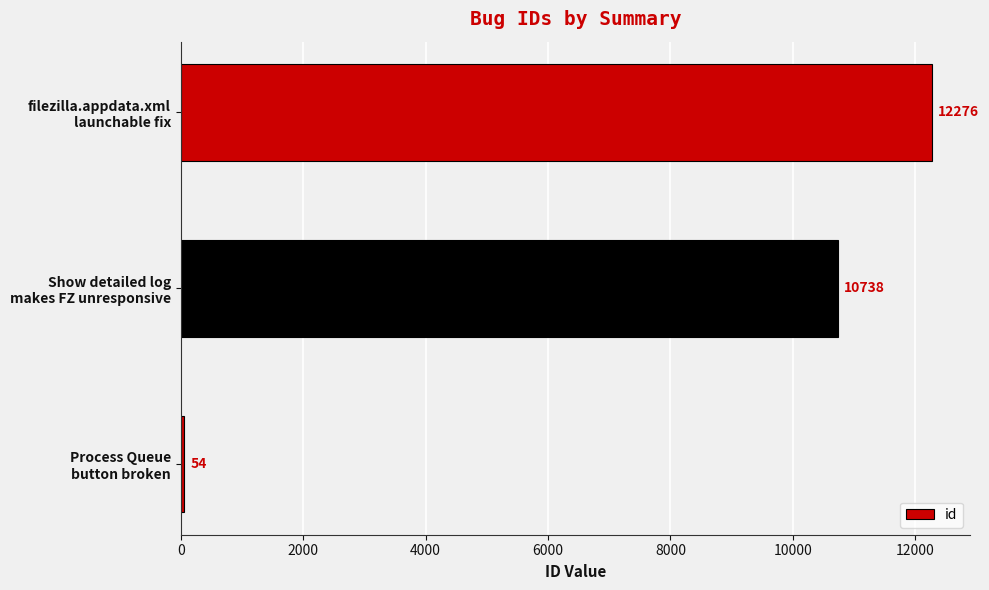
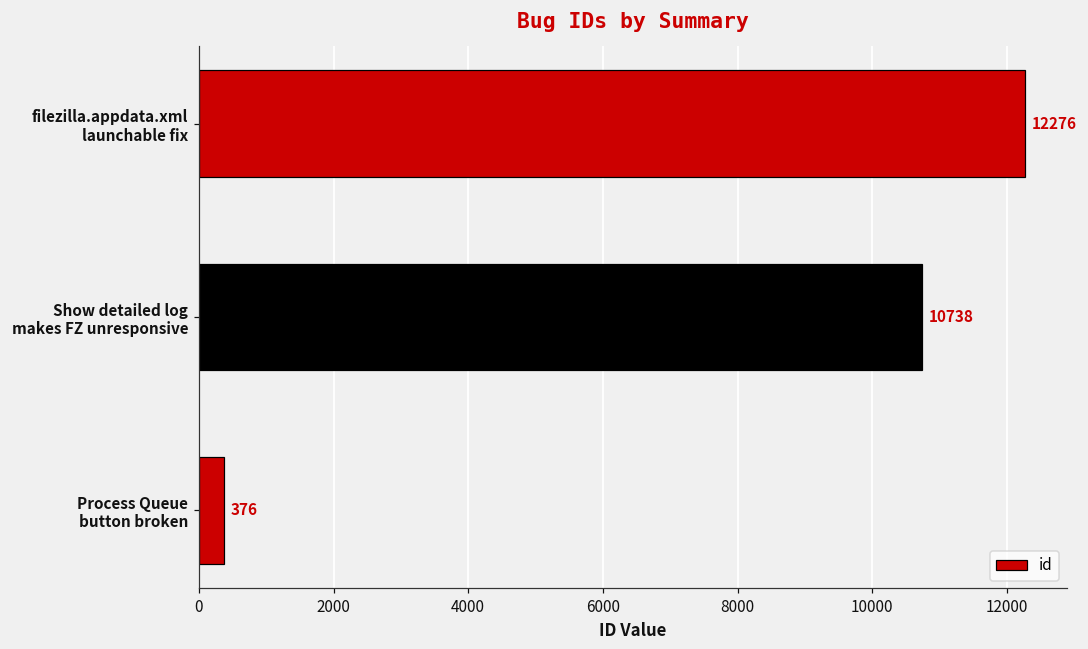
Process Queue button broken: 54 -> 376
